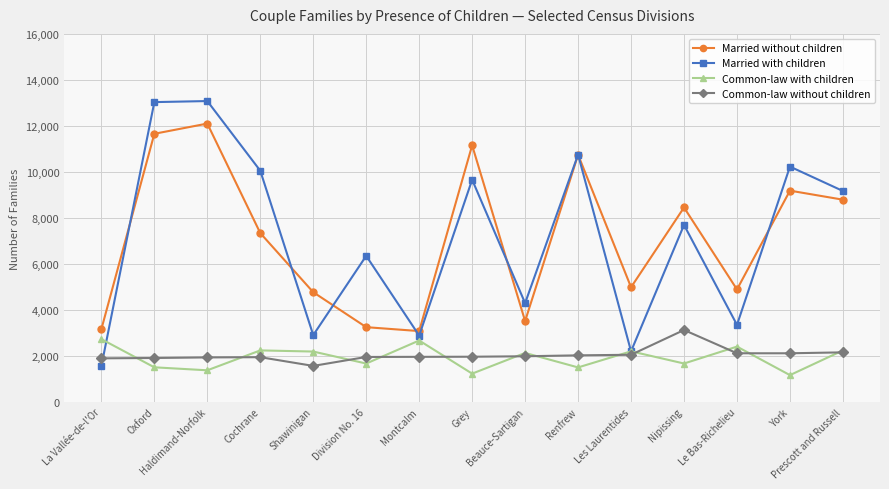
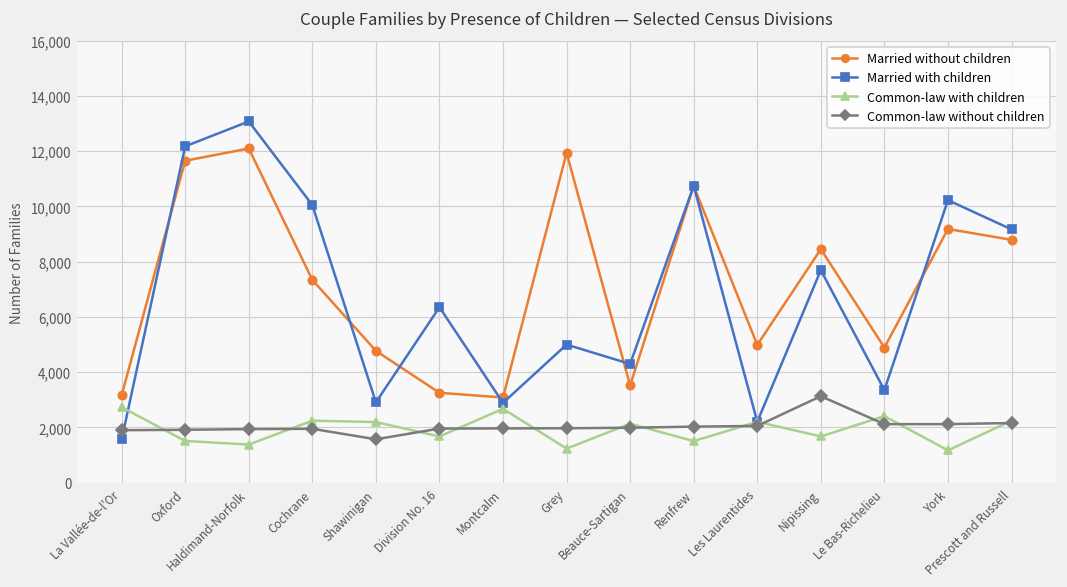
Married with children, Oxford: 13,000 -> 12,200
Married without children, Grey: 11,200 -> 11,900
Married with children, Grey: 9,700 -> 5,000
